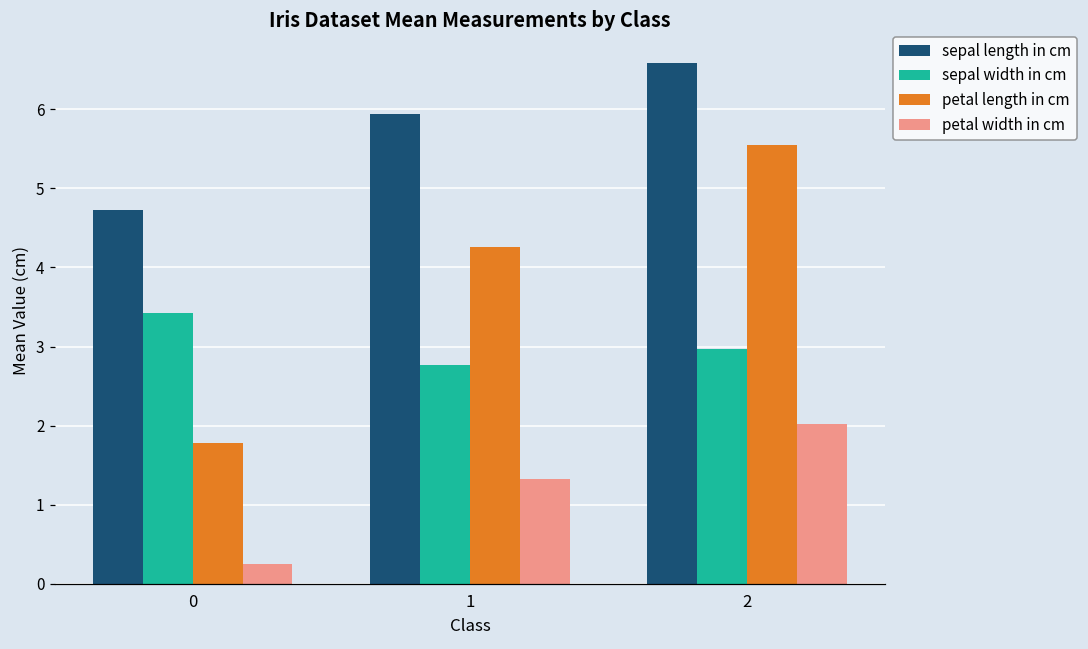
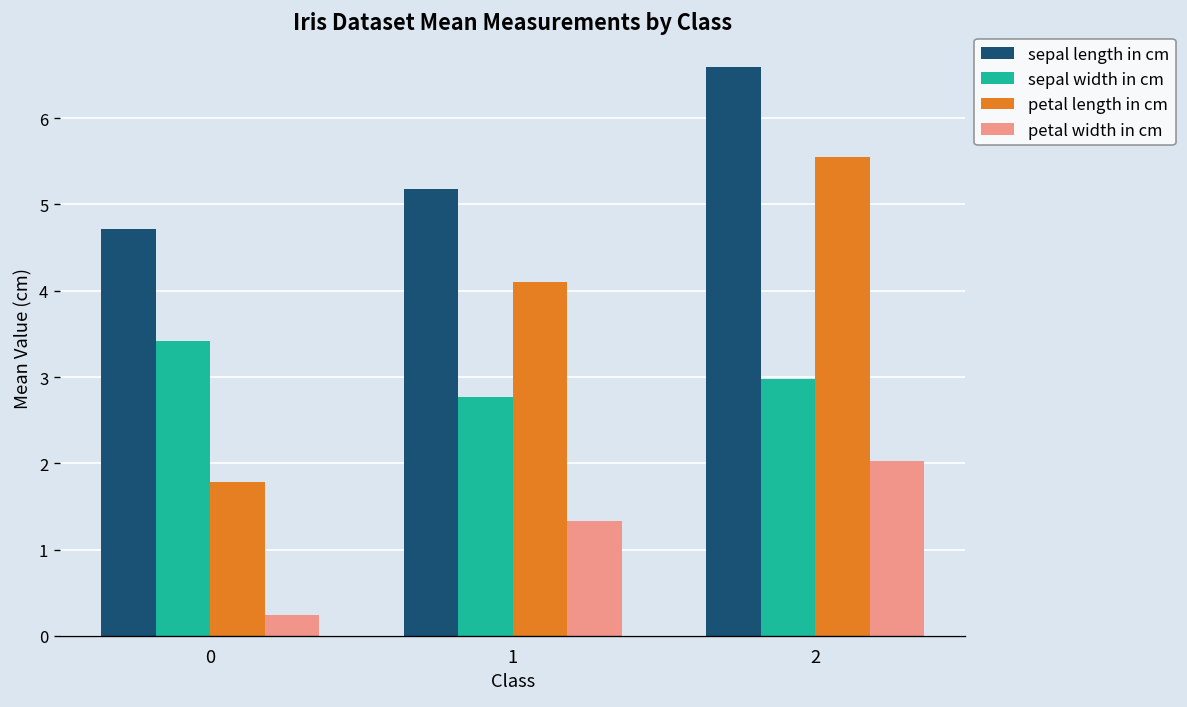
sepal length in cm, 1: 5.9 -> 5.2
petal length in cm, 1: 4.3 -> 4.1
